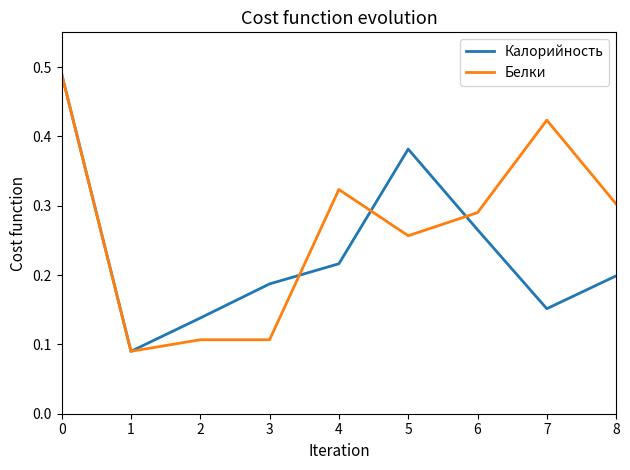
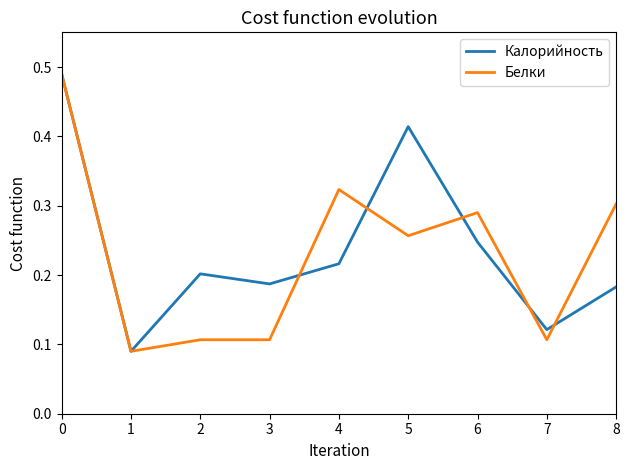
Калорийность, 2: 0.14 -> 0.20
Калорийность, 5: 0.38 -> 0.41
Калорийность, 6: 0.27 -> 0.25
Калорийность, 7: 0.15 -> 0.12
Белки, 7: 0.42 -> 0.11
Калорийность, 8: 0.20 -> 0.18
